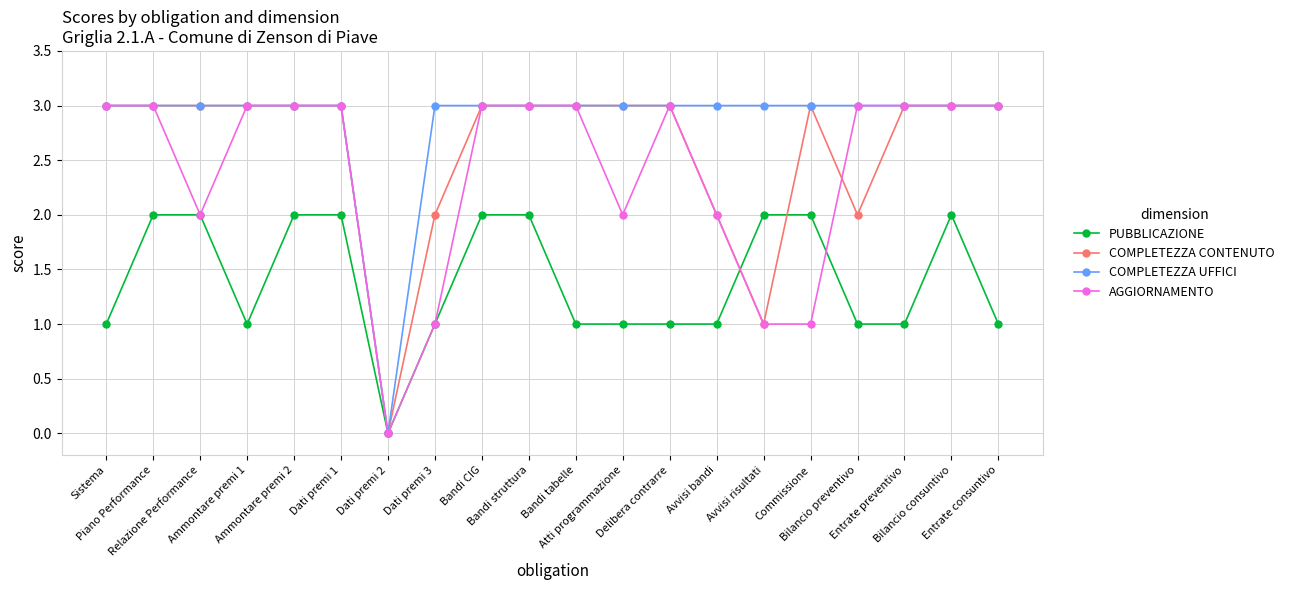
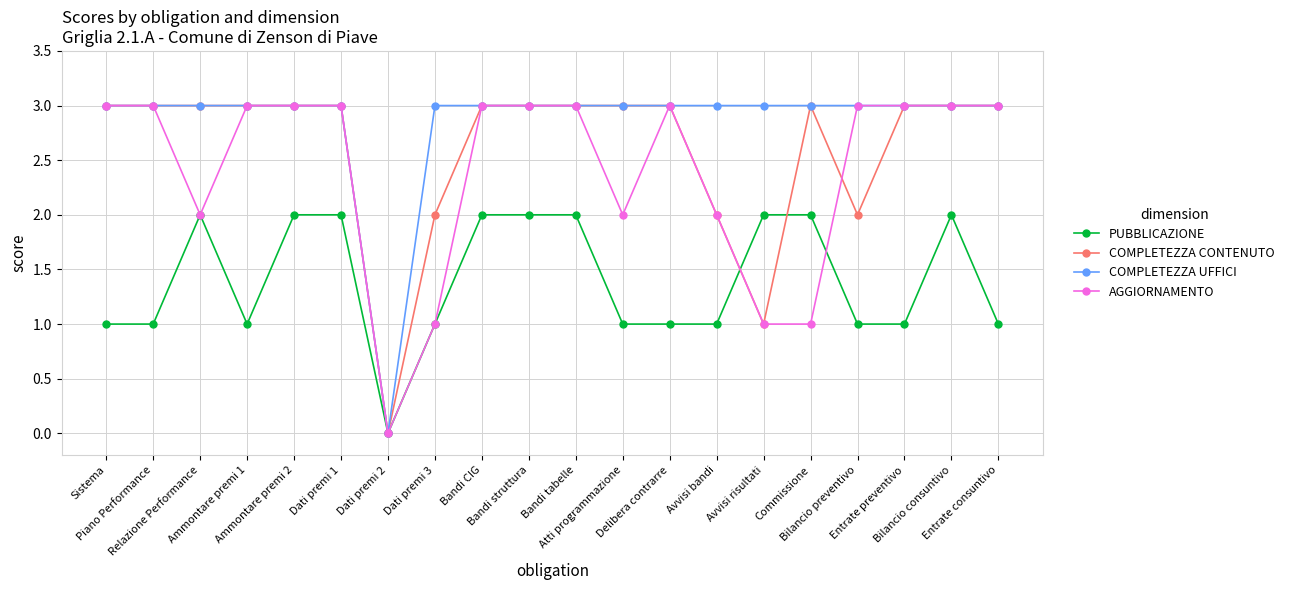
PUBBLICAZIONE, Piano Performance: 2 -> 1
PUBBLICAZIONE, Bandi tabelle: 1 -> 2
